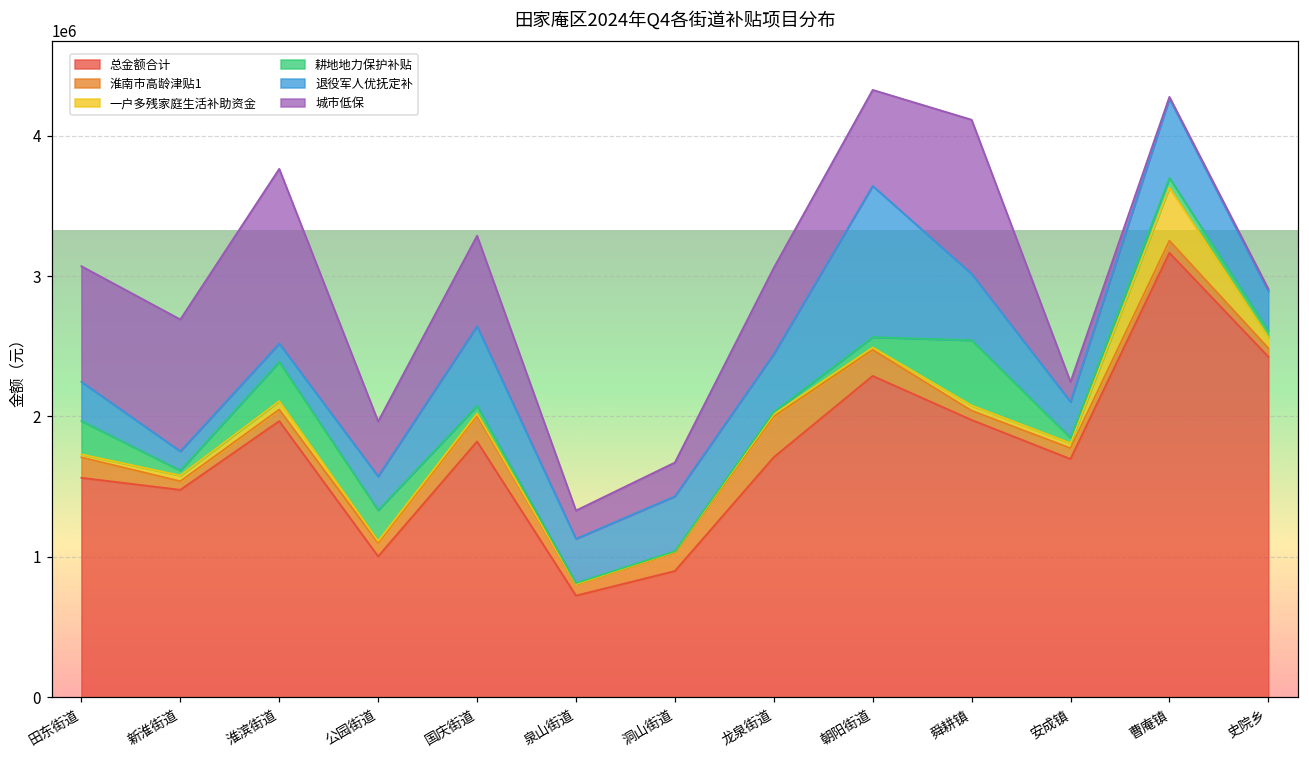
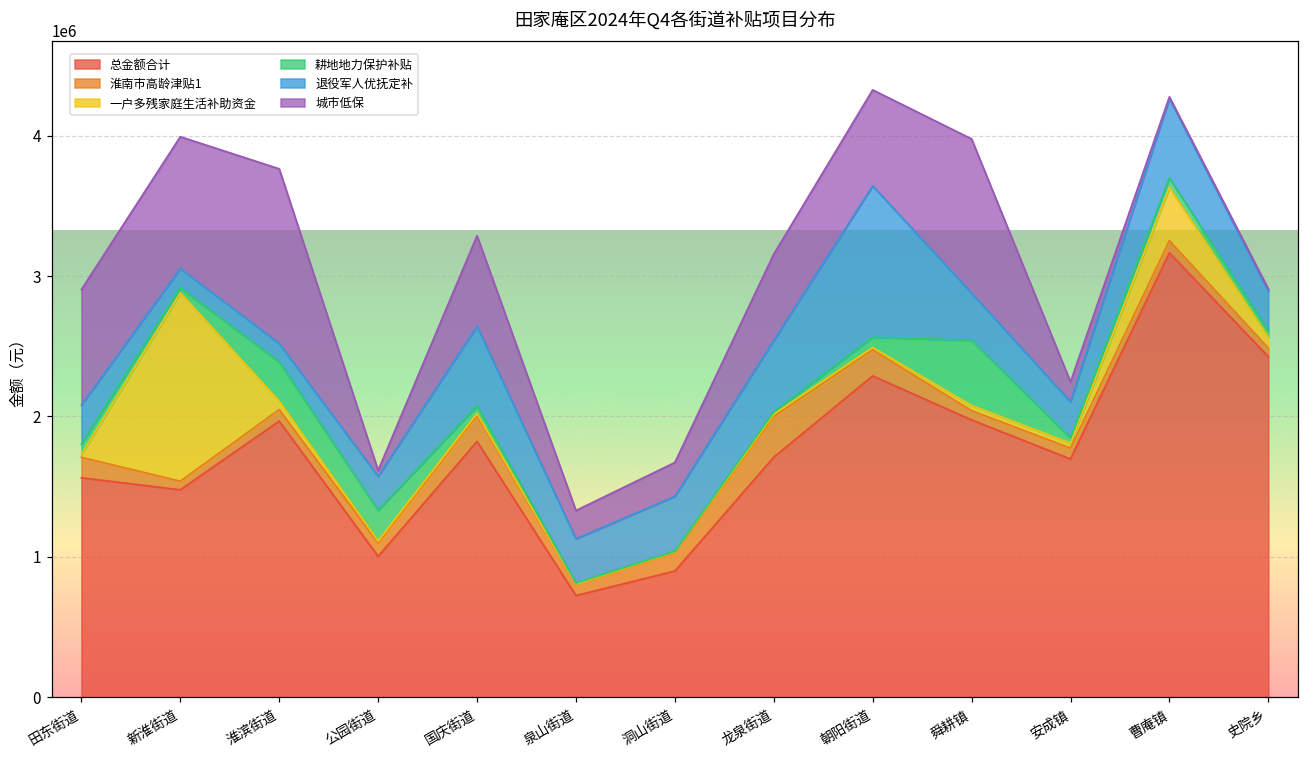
耕地地力保护补贴, 田东街道: 240000 -> 70000
一户多残家庭生活补助资金, 新淮街道: 40000 -> 1340000
城市低保, 公园街道: 390000 -> 40000
退役军人优抚定补, 龙泉街道: 410000 -> 510000
退役军人优抚定补, 舜耕镇: 470000 -> 340000
